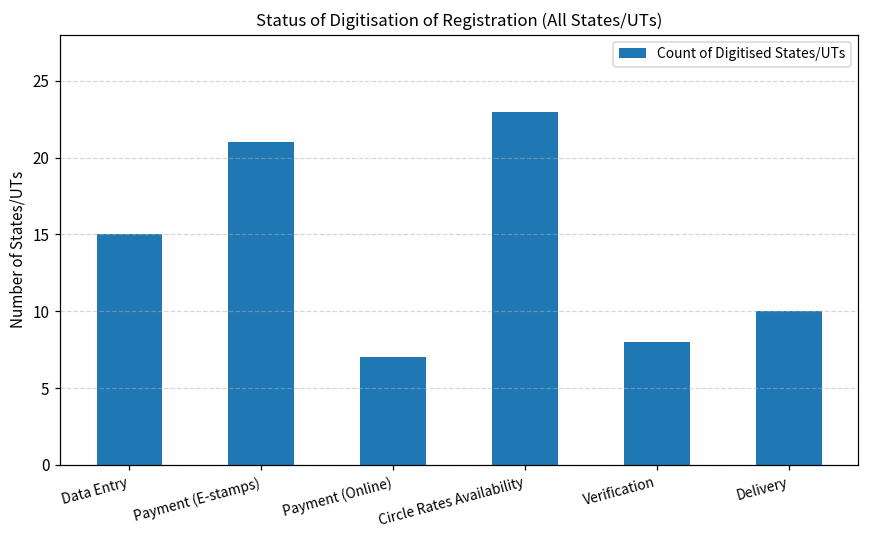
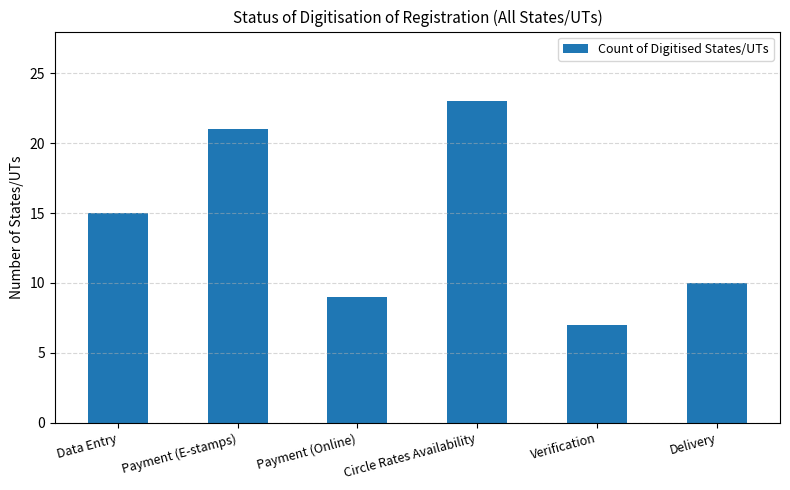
Payment (Online): 7 -> 9
Verification: 8 -> 7
